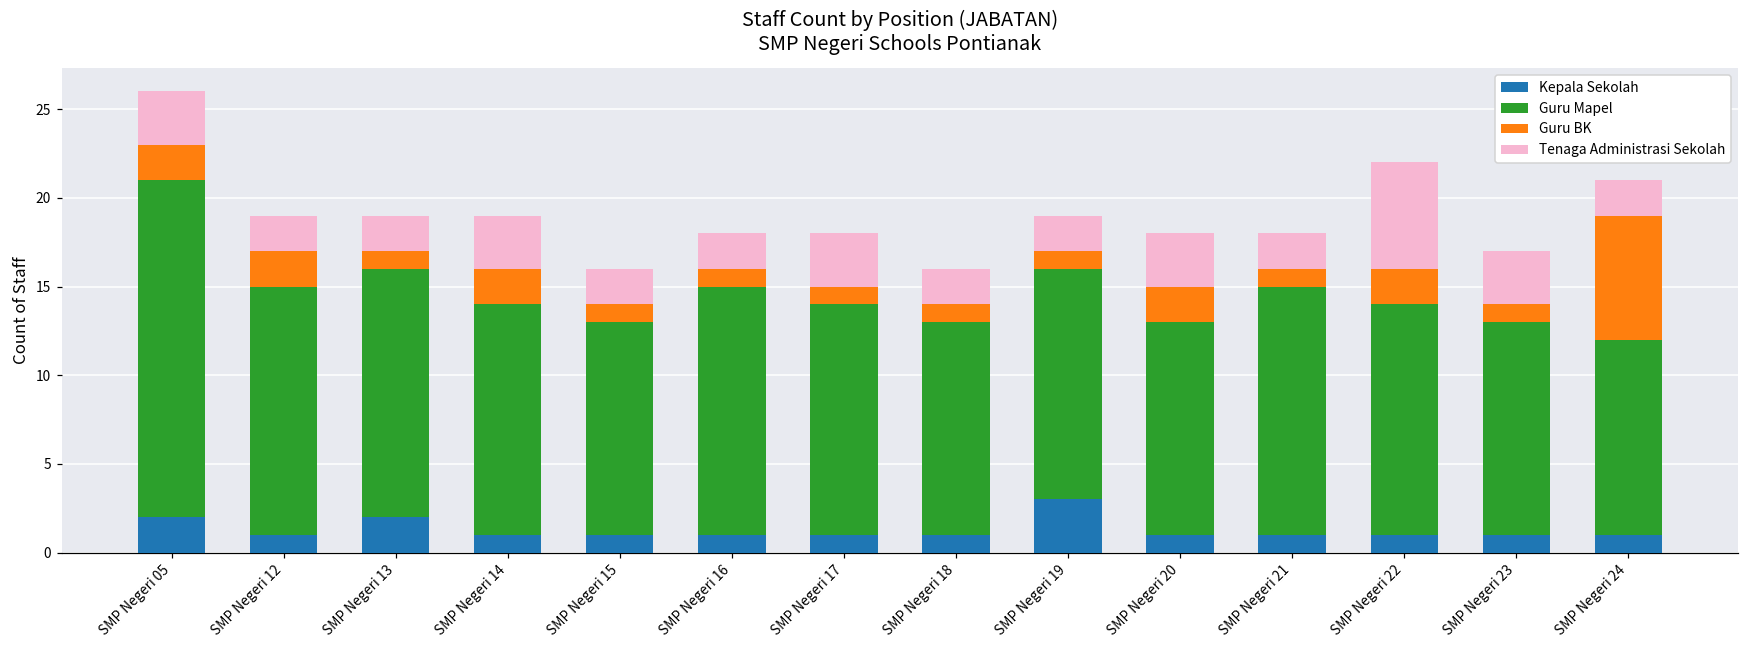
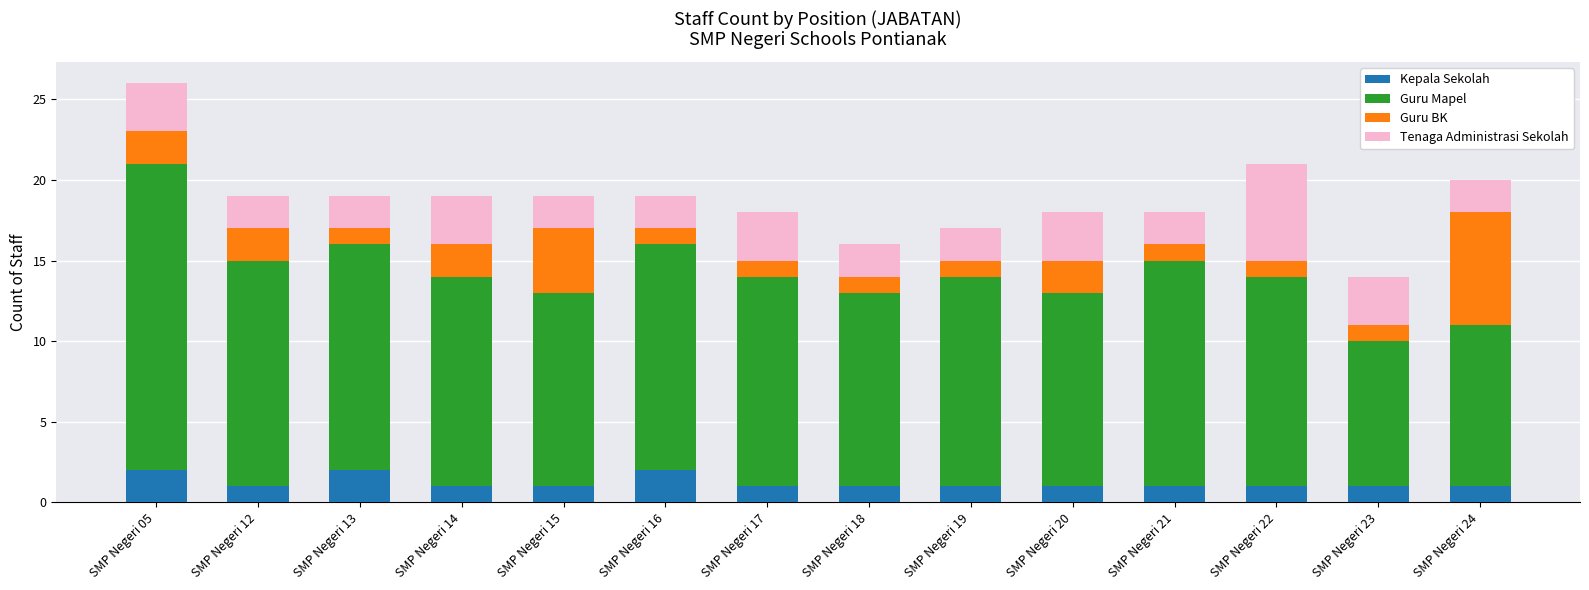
Guru BK, SMP Negeri 15: 1 -> 4
Kepala Sekolah, SMP Negeri 16: 1 -> 2
Kepala Sekolah, SMP Negeri 19: 3 -> 1
Guru BK, SMP Negeri 22: 2 -> 1
Guru Mapel, SMP Negeri 23: 12 -> 9
Guru Mapel, SMP Negeri 24: 11 -> 10
